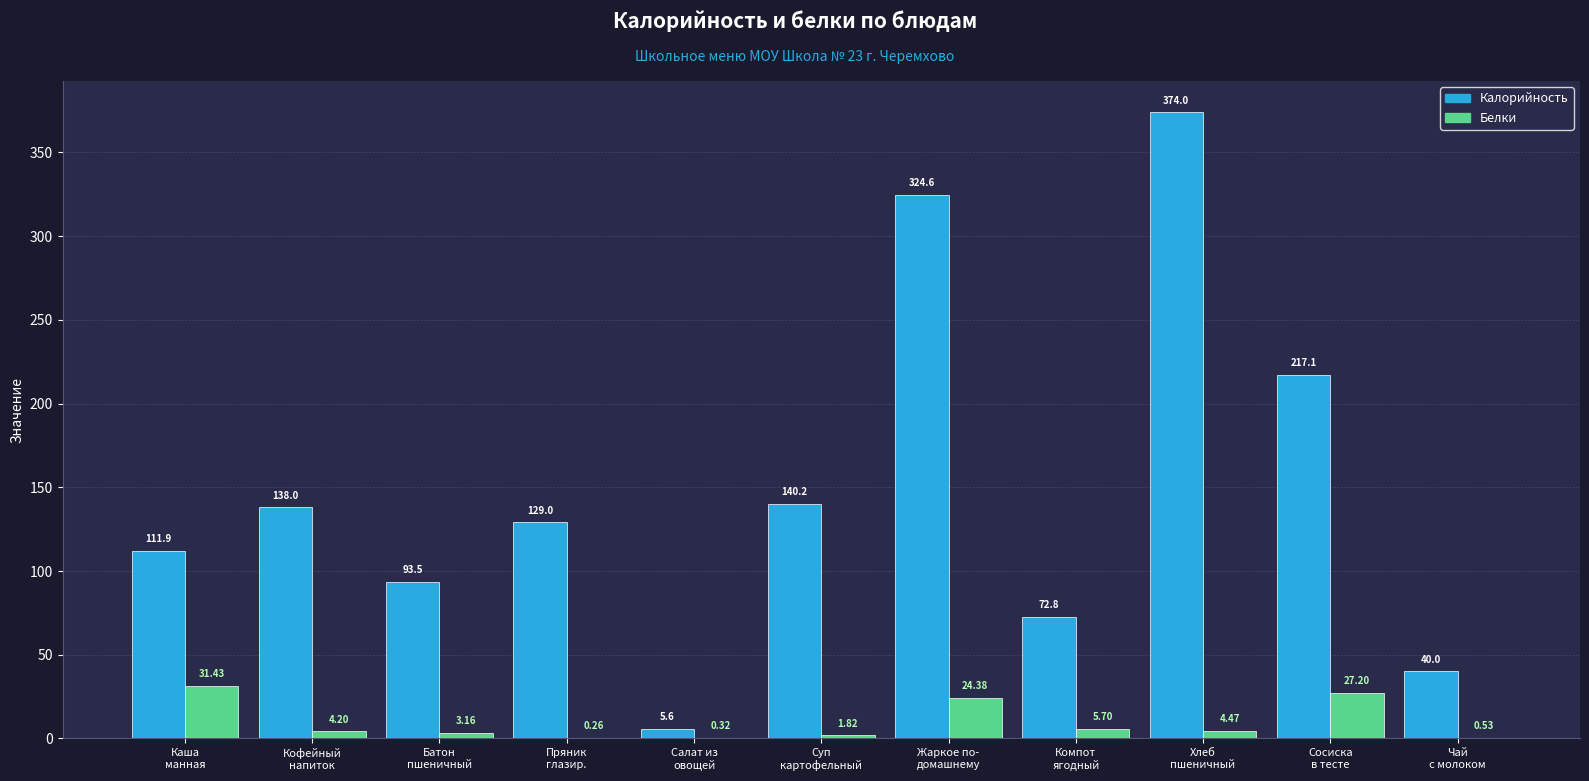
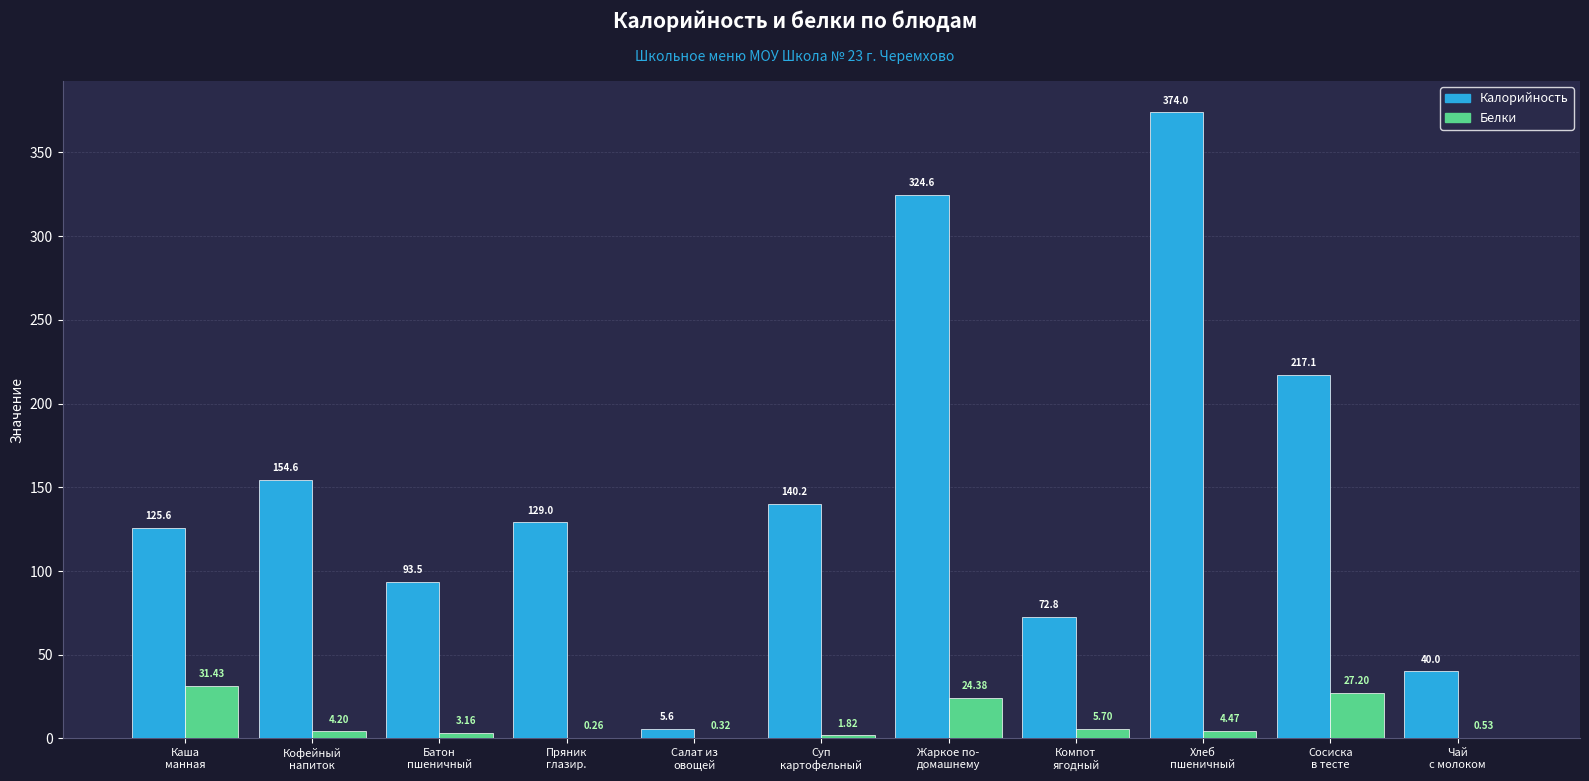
Калорийность, Каша манная: 111.9 -> 125.6
Калорийность, Кофейный напиток: 138.0 -> 154.6
